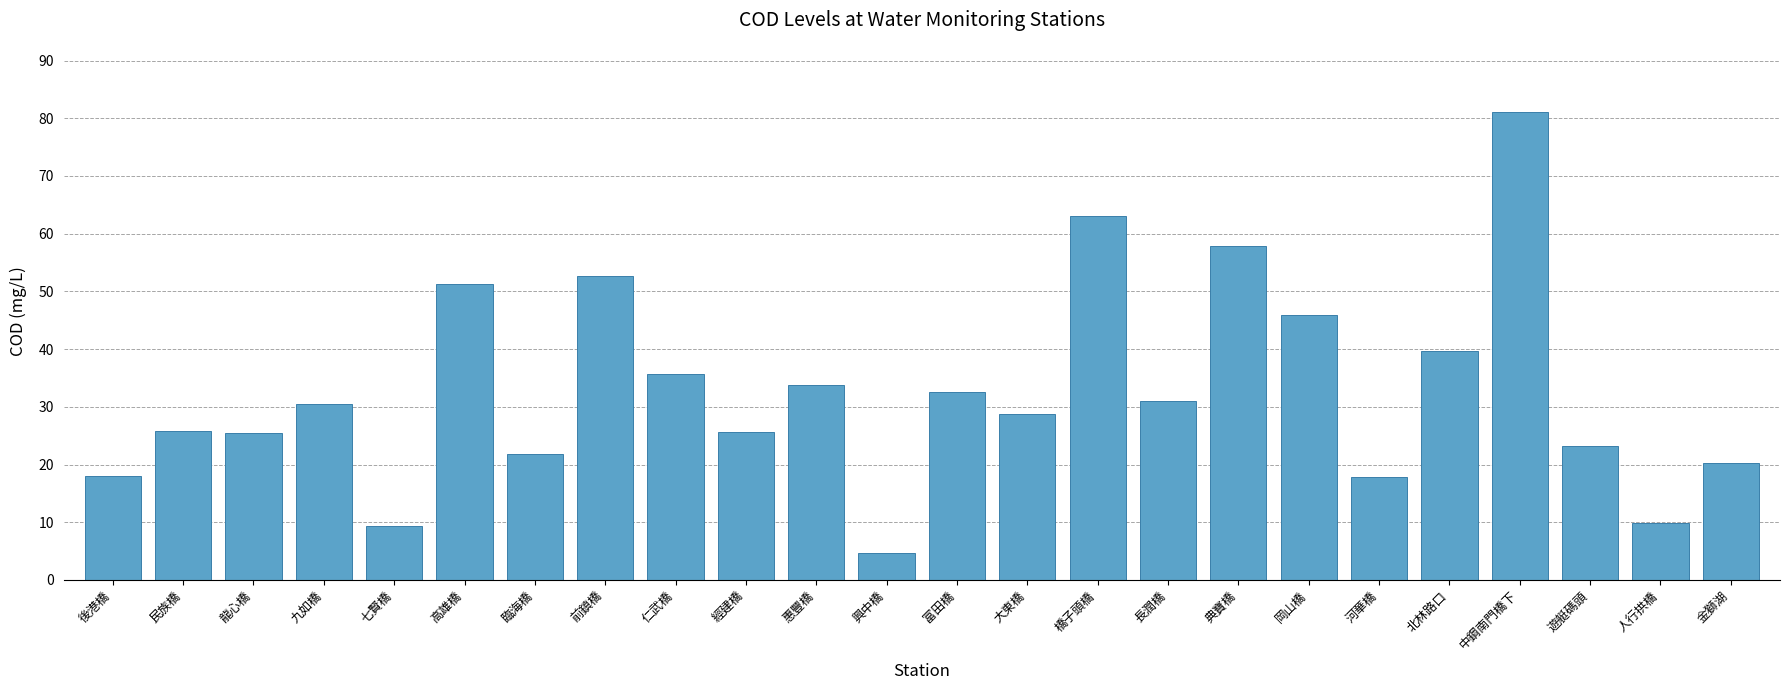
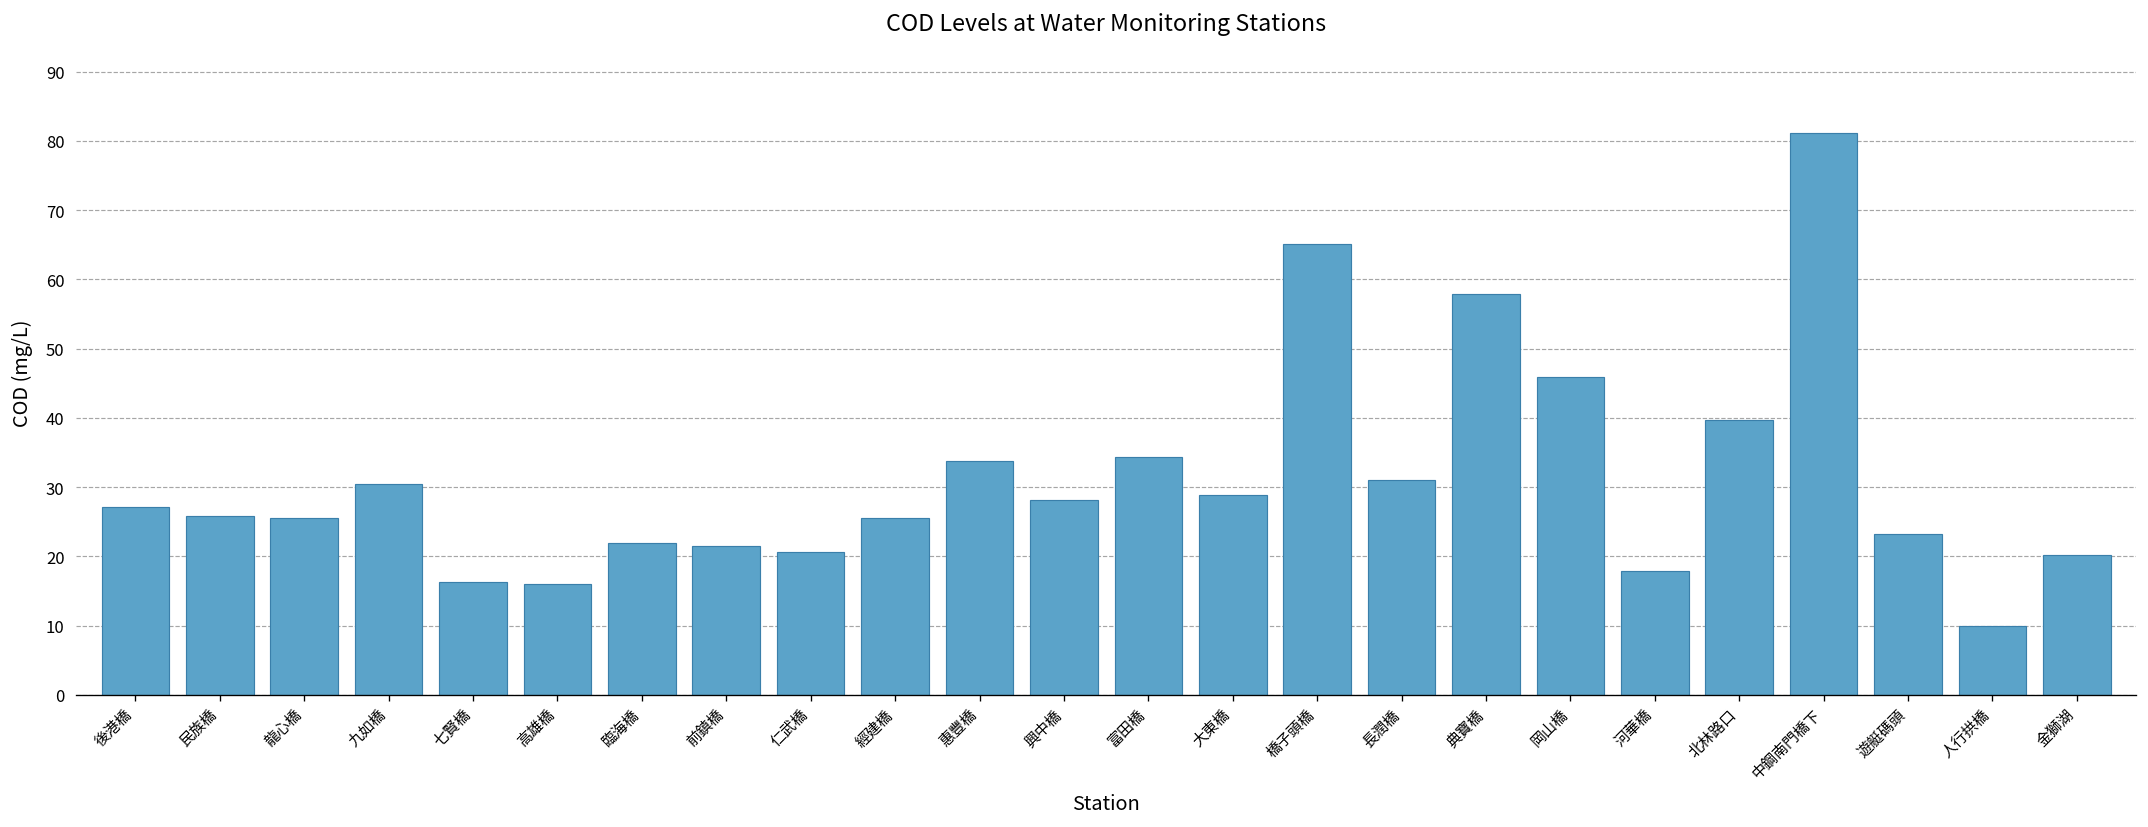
後港橋: 18 -> 27
七賢橋: 9 -> 16
高雄橋: 51 -> 16
前鎮橋: 53 -> 22
仁武橋: 36 -> 21
興中橋: 5 -> 28
富田橋: 33 -> 34
橋子頭橋: 63 -> 65
